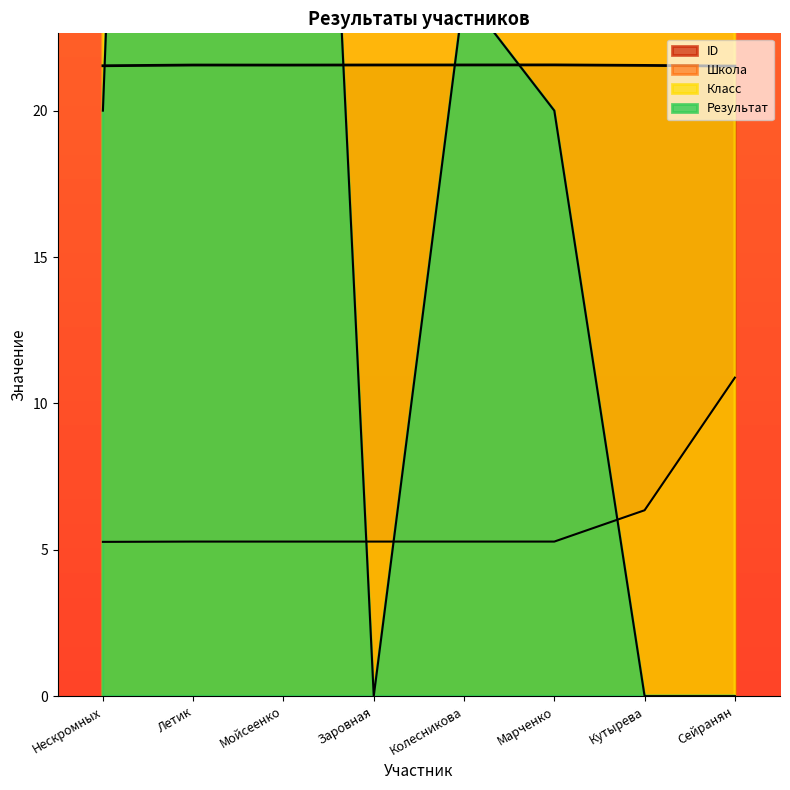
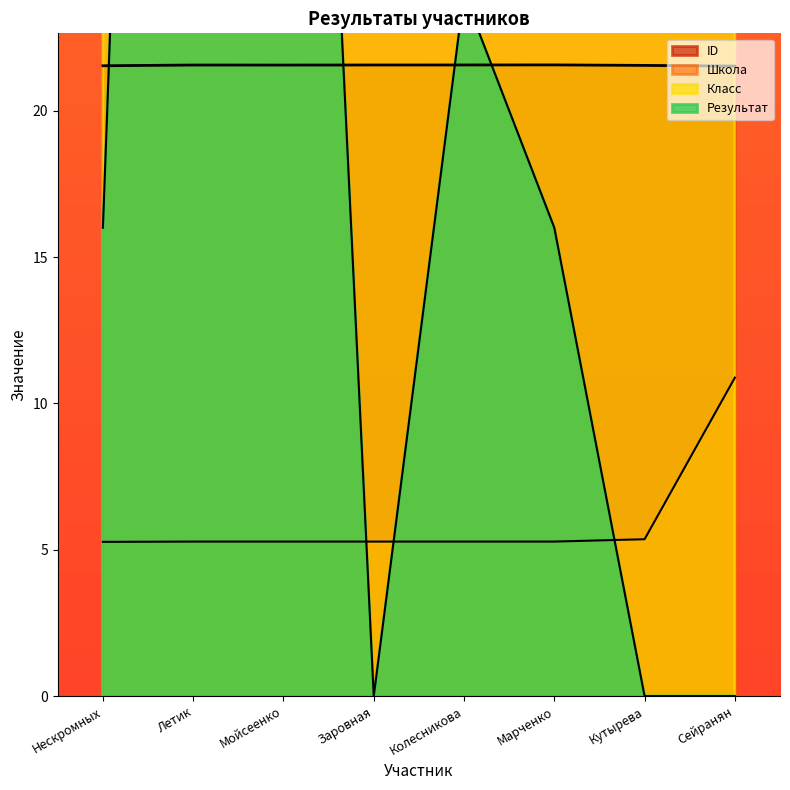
Результат, Нескромных: 20.0 -> 16.0
Результат, Марченко: 20.0 -> 16.0
Школа, Кутырева: 6.4 -> 5.4
